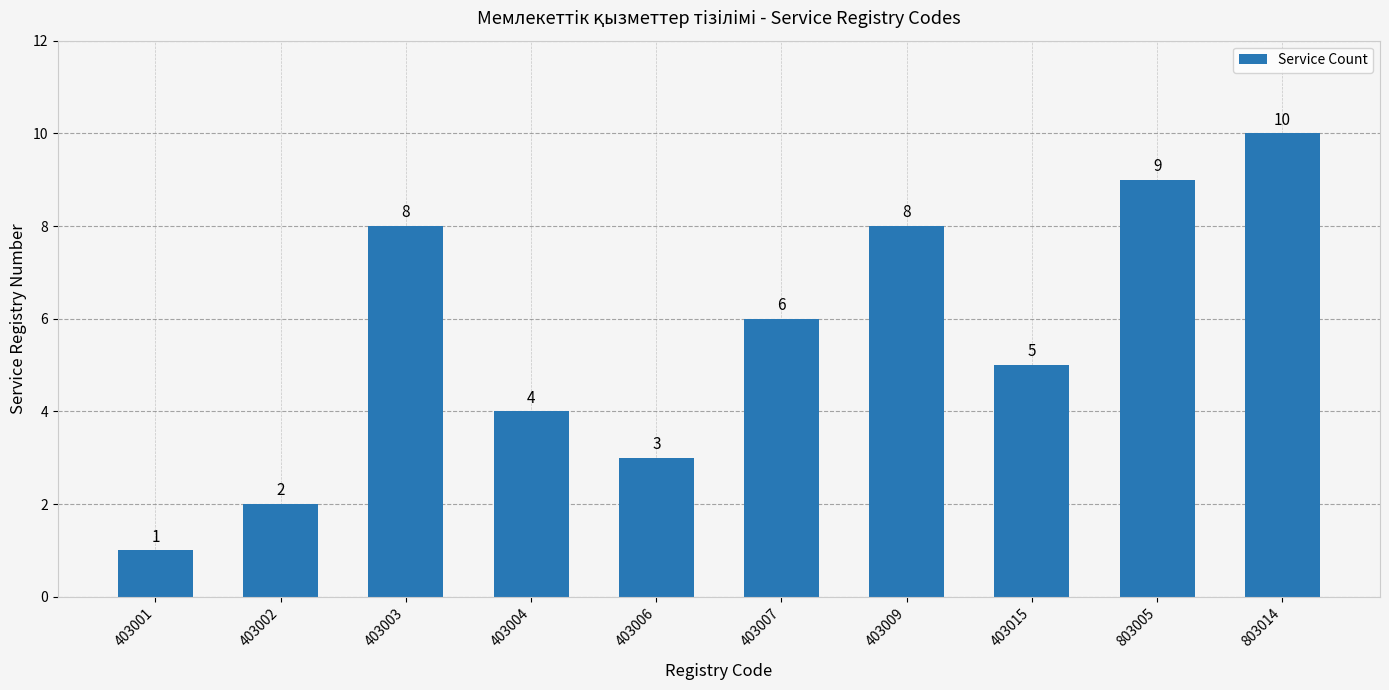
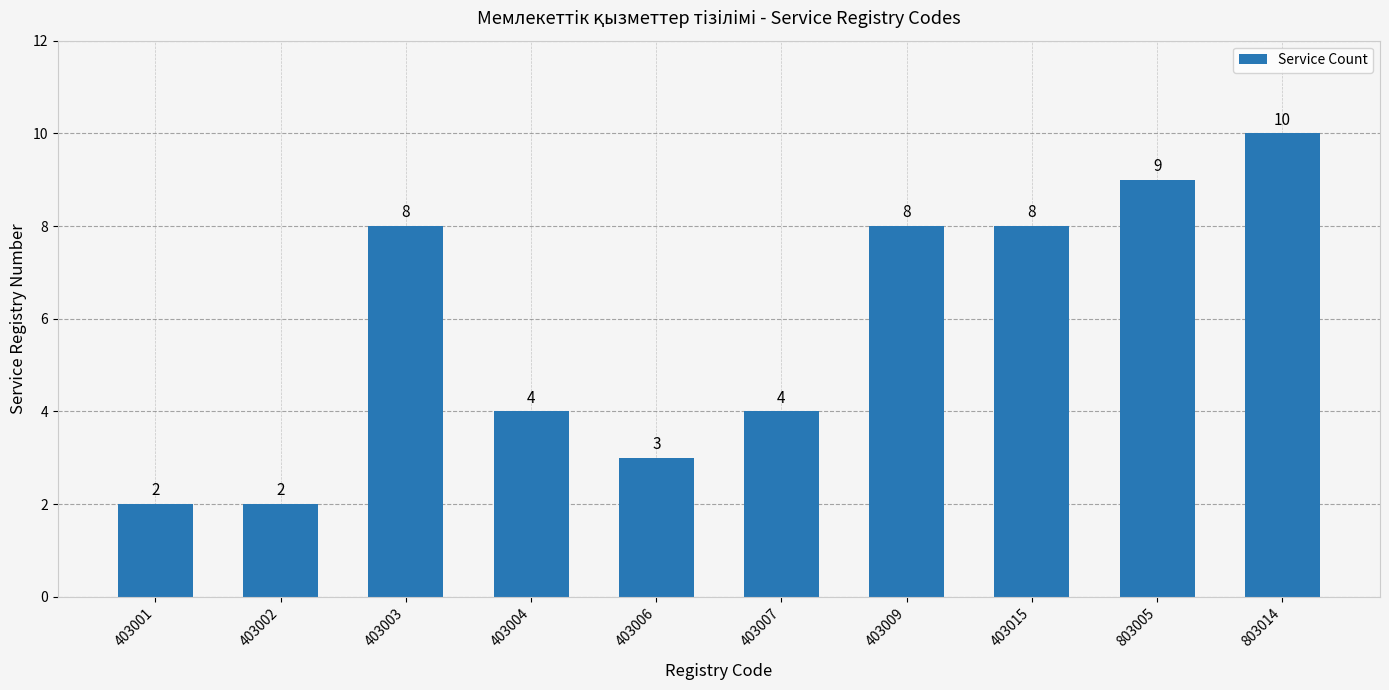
403001: 1 -> 2
403007: 6 -> 4
403015: 5 -> 8
